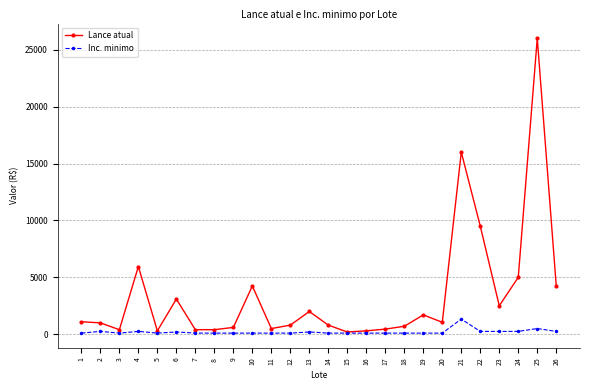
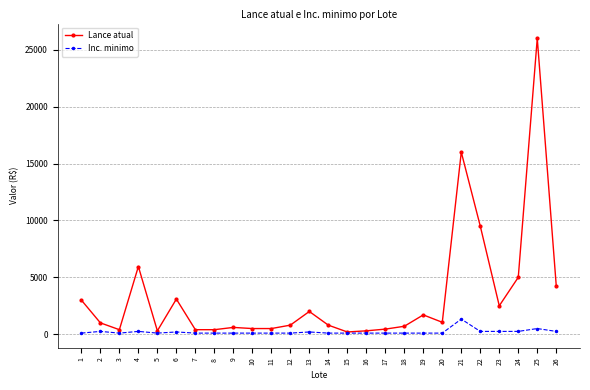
Lance atual, 1: 1100 -> 3000
Lance atual, 10: 4200 -> 500
